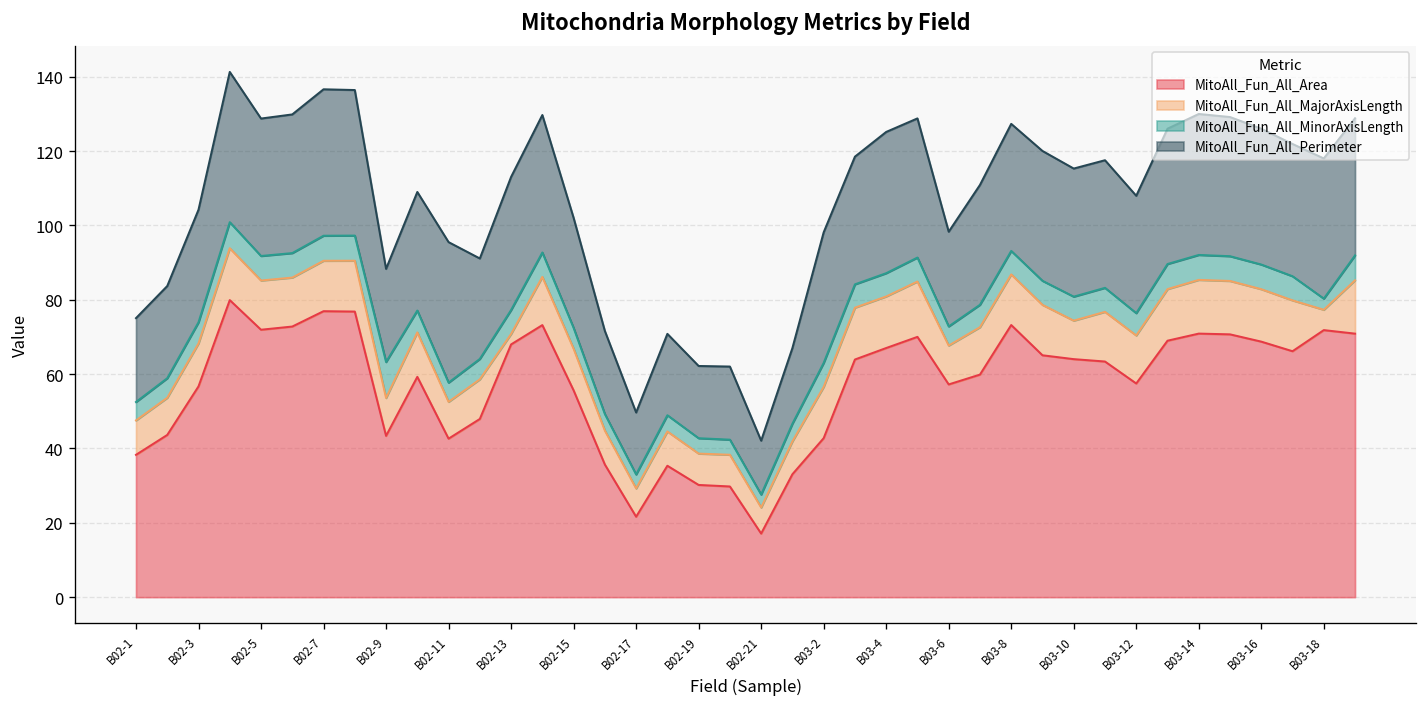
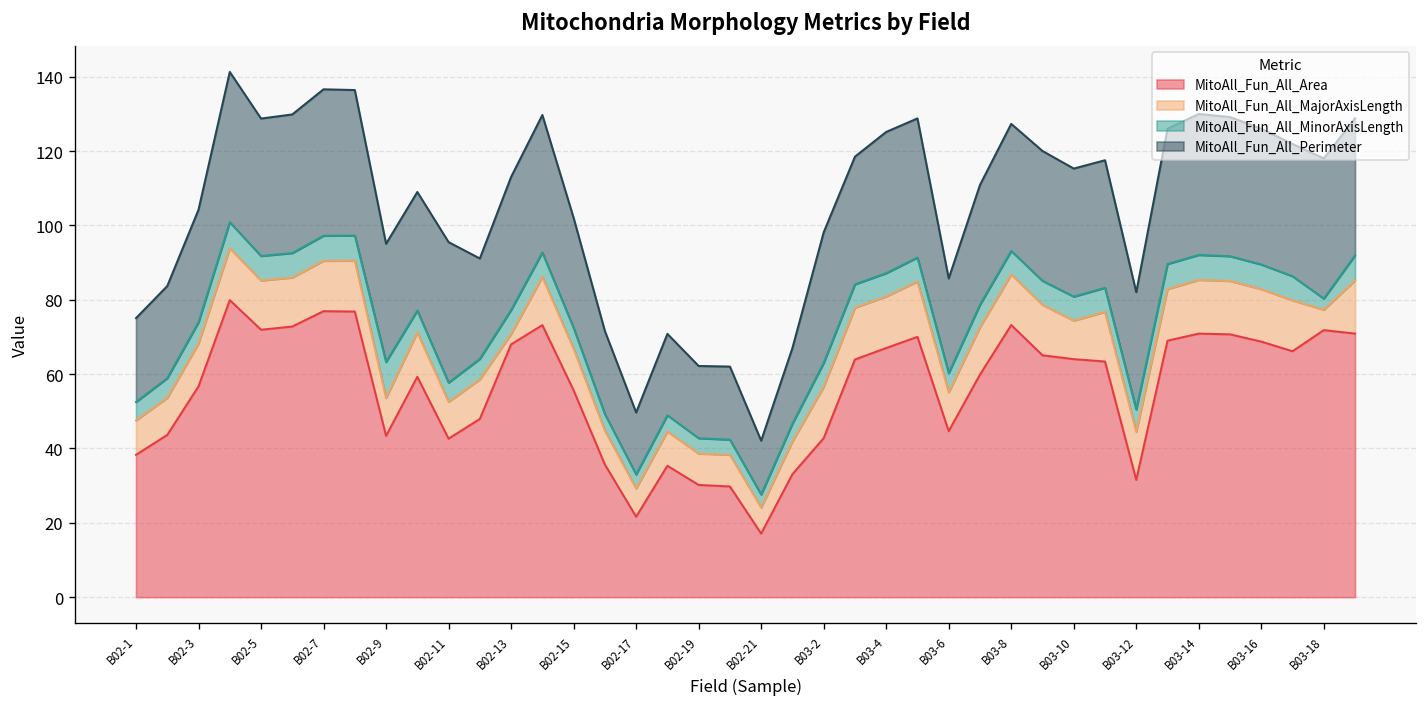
MitoAll_Fun_All_Perimeter, B02-9: 25 -> 32
MitoAll_Fun_All_Area, B03-6: 57 -> 45
MitoAll_Fun_All_Area, B03-12: 57 -> 32
